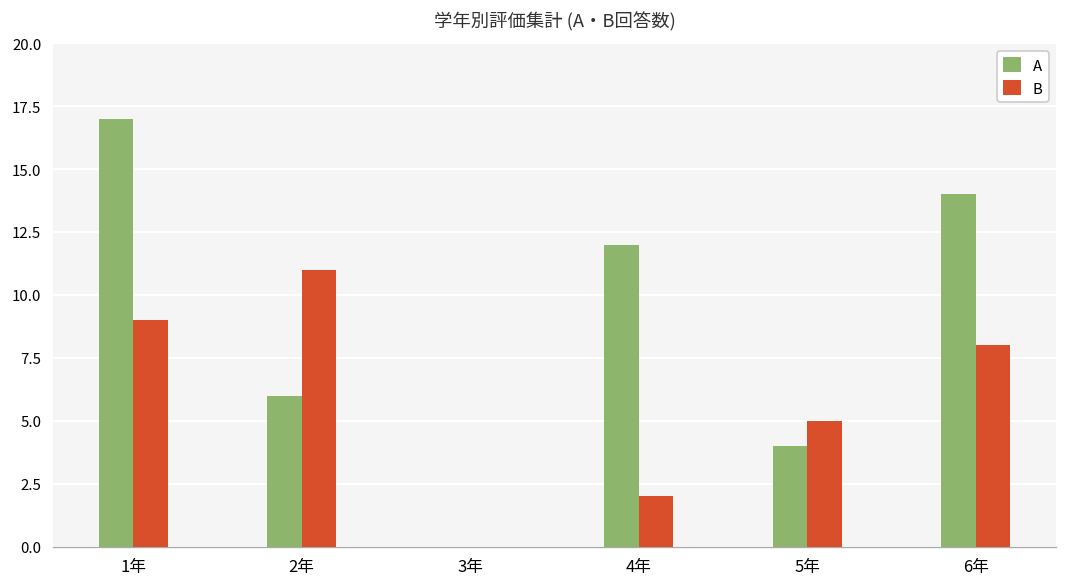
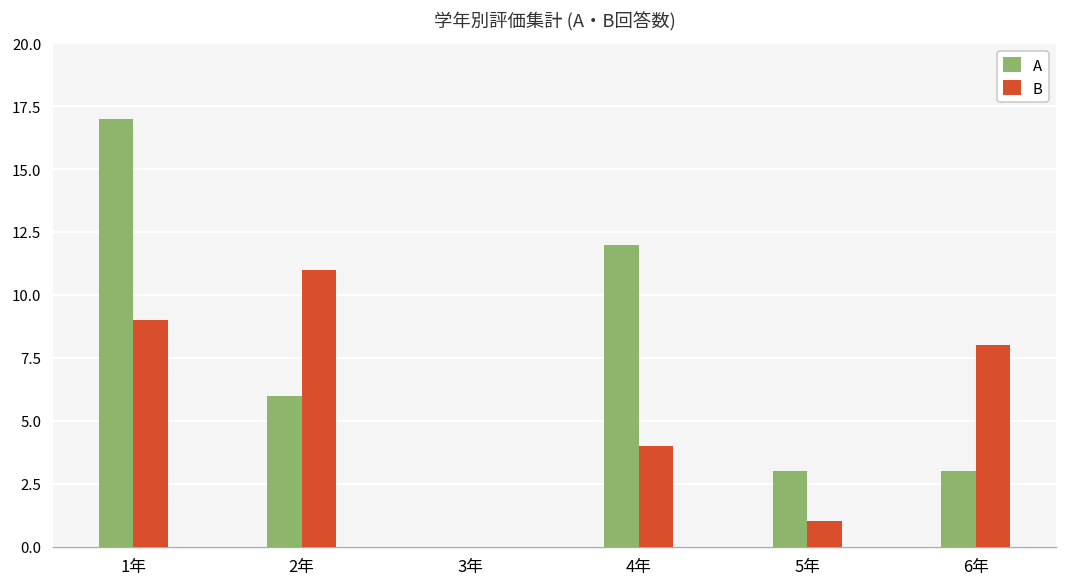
B, 4年: 2 -> 4
A, 5年: 4 -> 3
B, 5年: 5 -> 1
A, 6年: 14 -> 3
